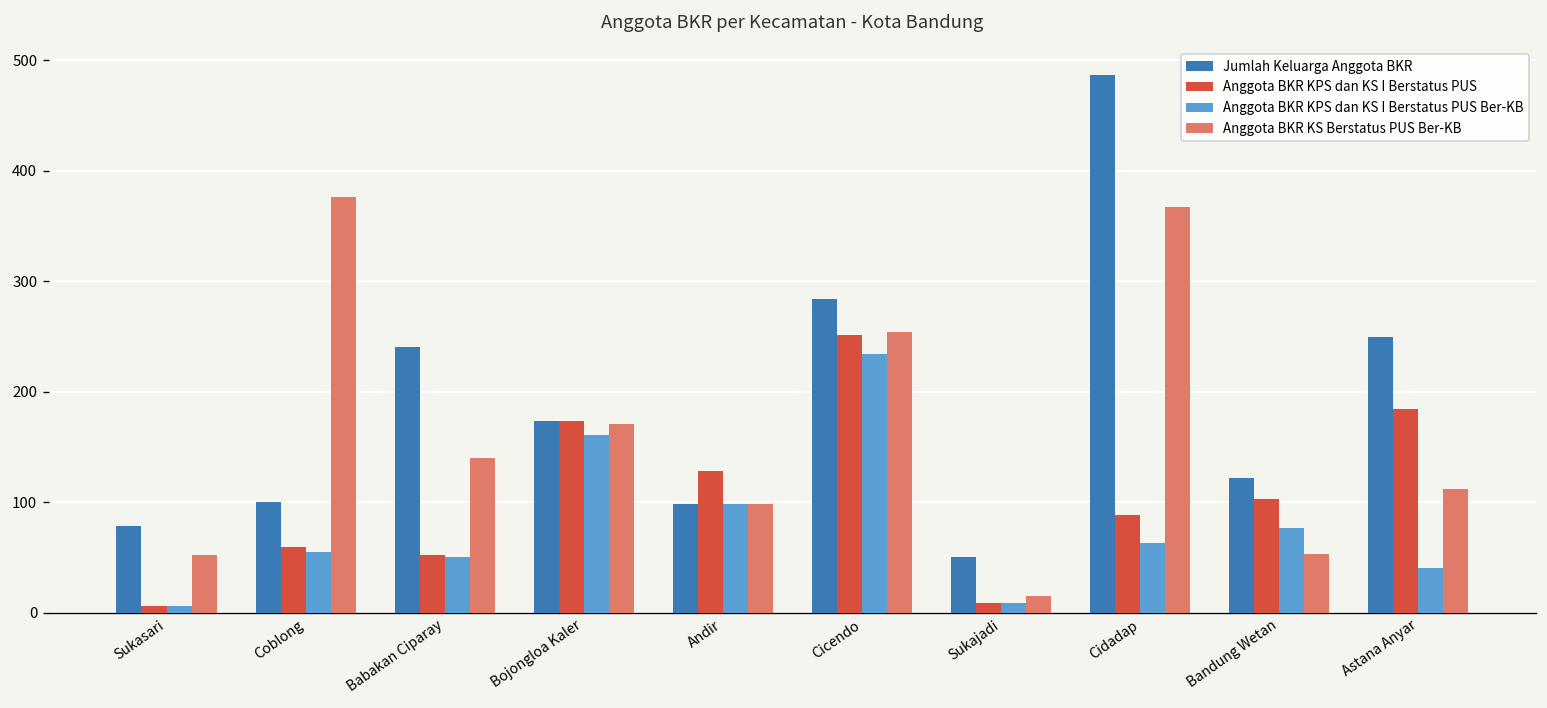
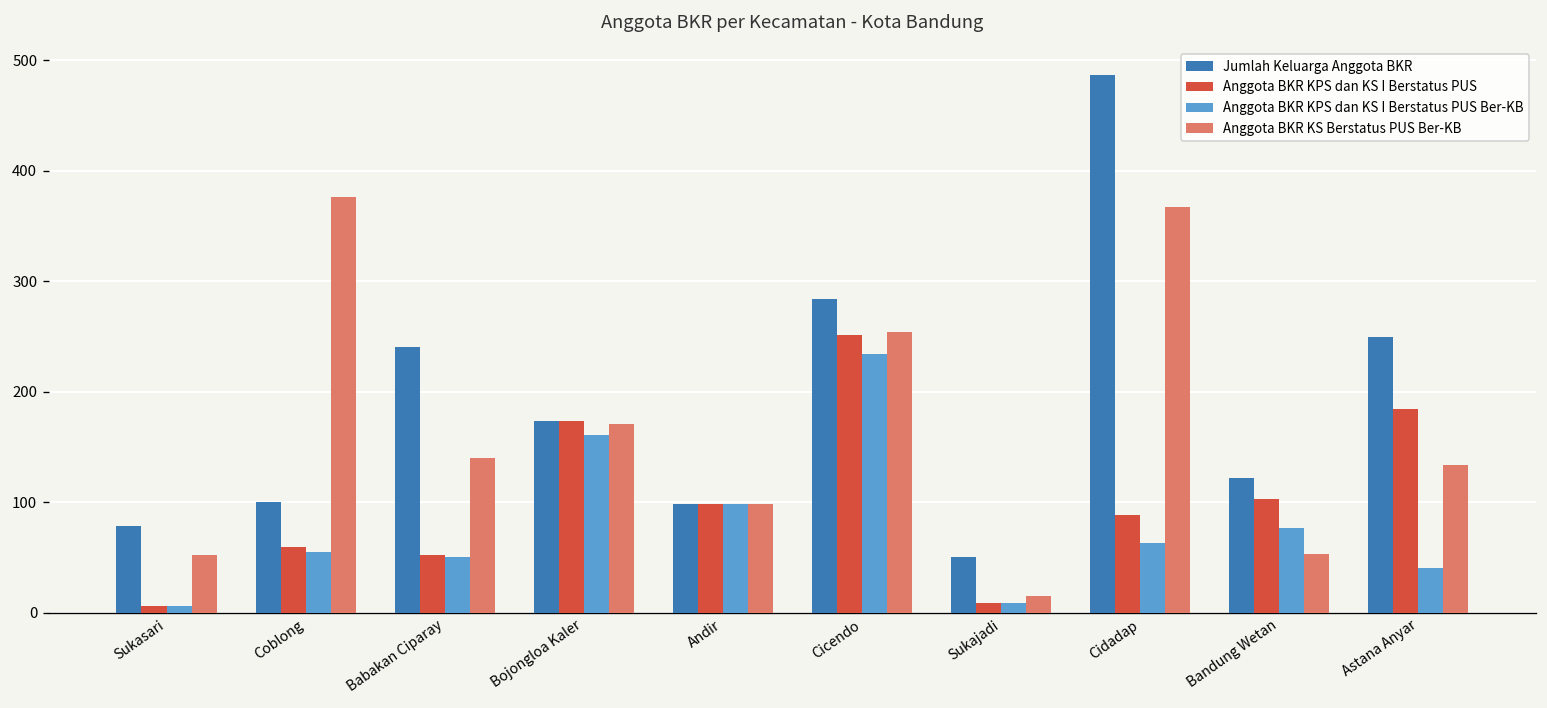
Anggota BKR KPS dan KS I Berstatus PUS, Andir: 130 -> 100
Anggota BKR KS Berstatus PUS Ber-KB, Astana Anyar: 110 -> 130
